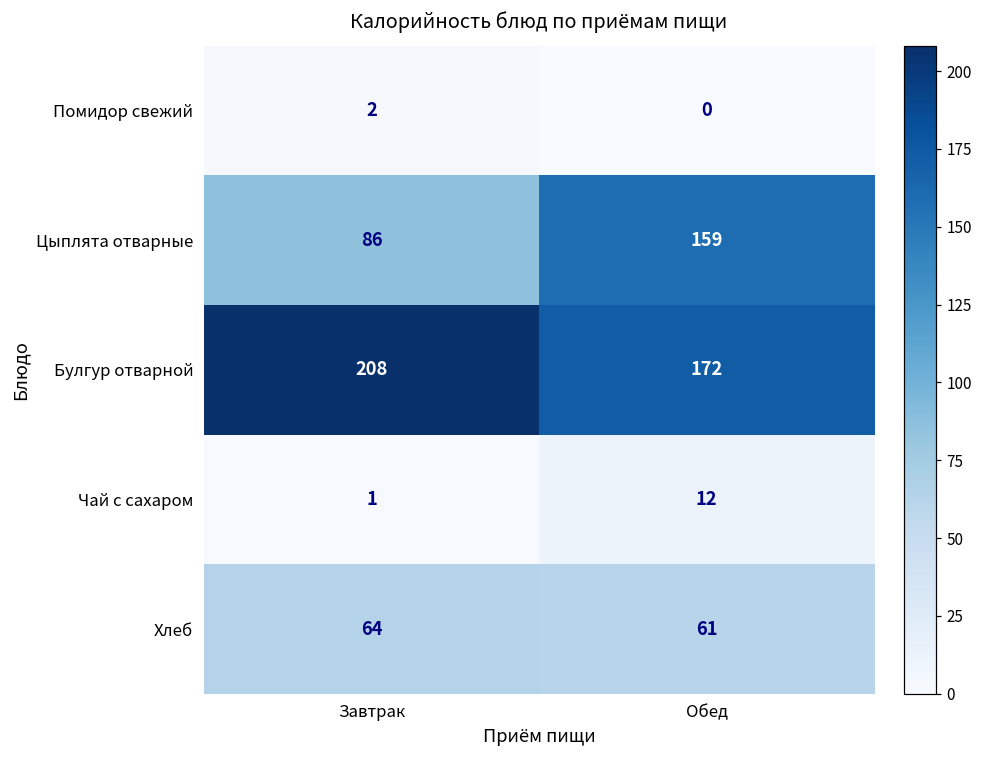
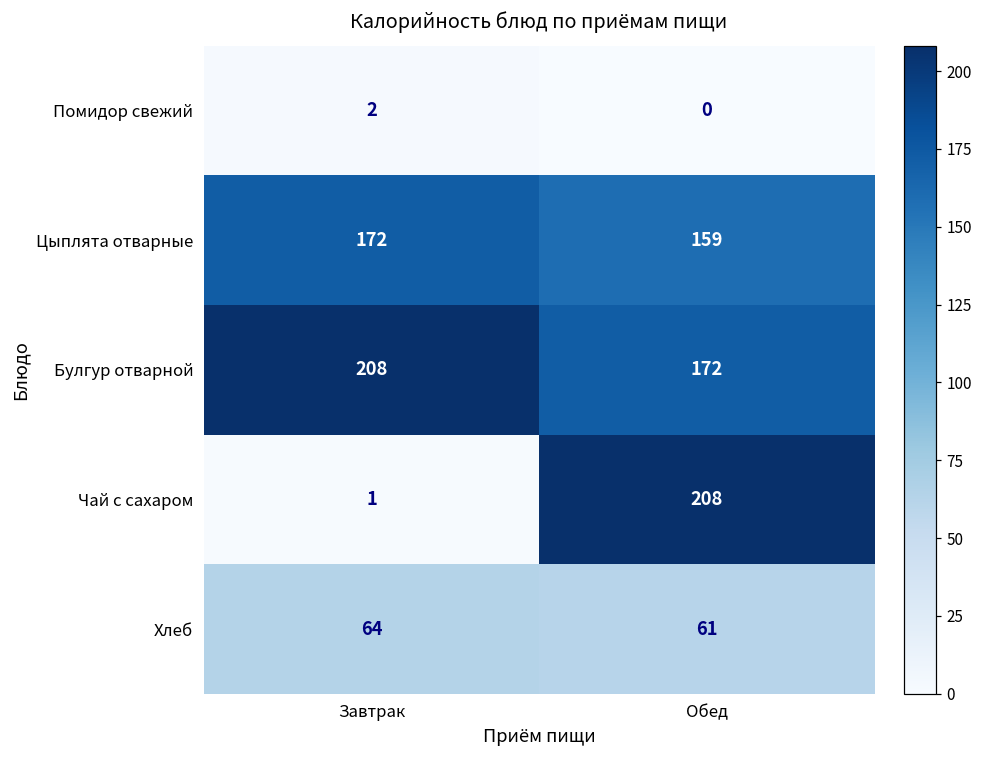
Цыплята отварные, Завтрак: 86 -> 172
Чай с сахаром, Обед: 12 -> 208
